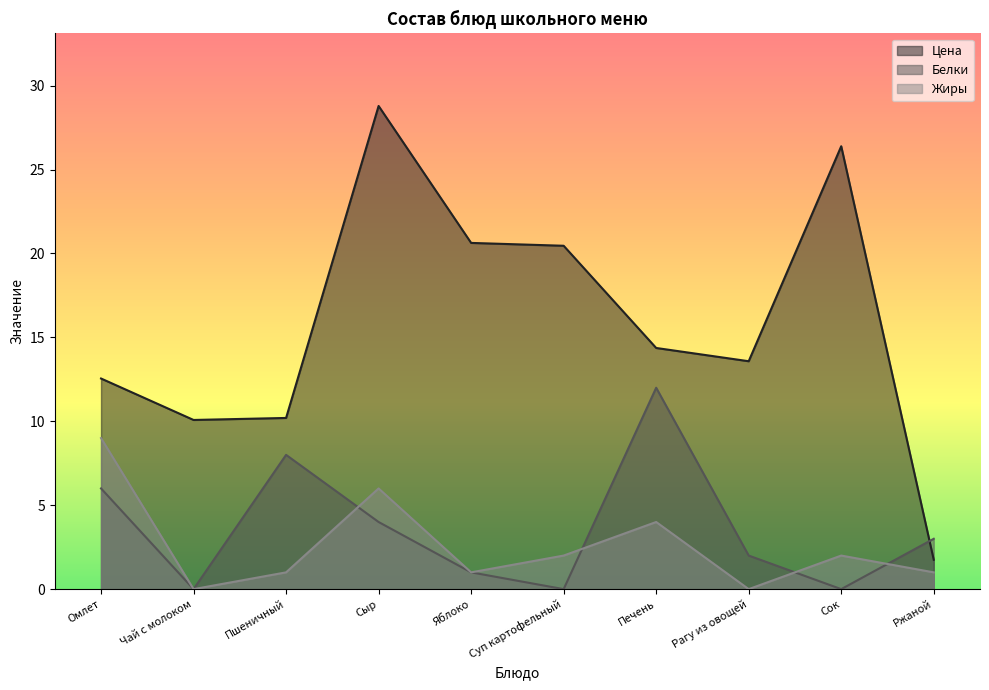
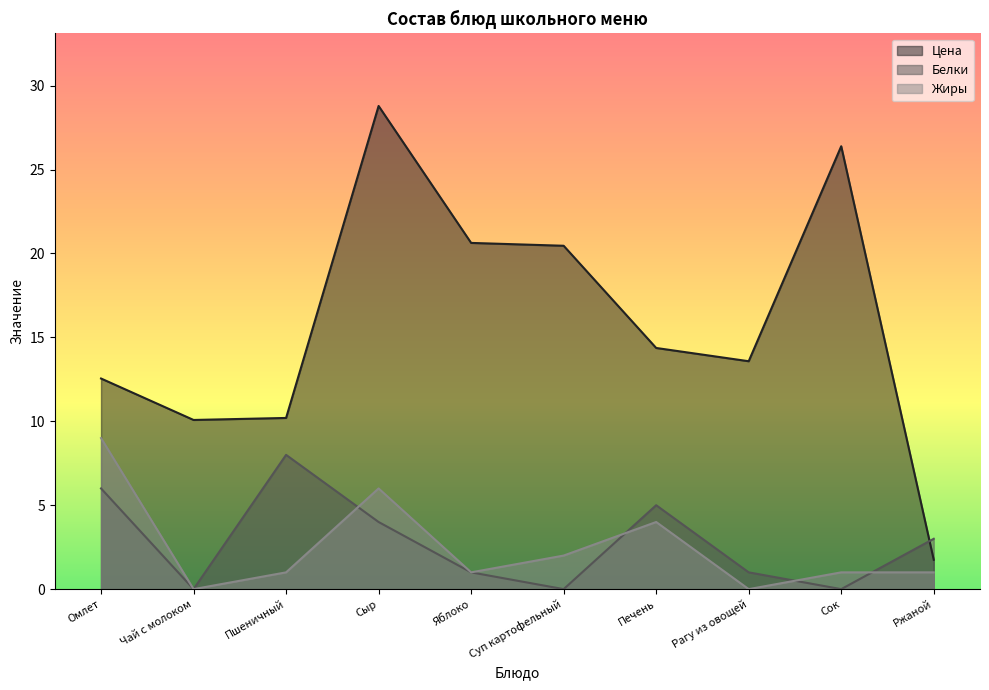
Белки, Печень: 12 -> 5
Белки, Рагу из овощей: 2 -> 1
Жиры, Сок: 2 -> 1
